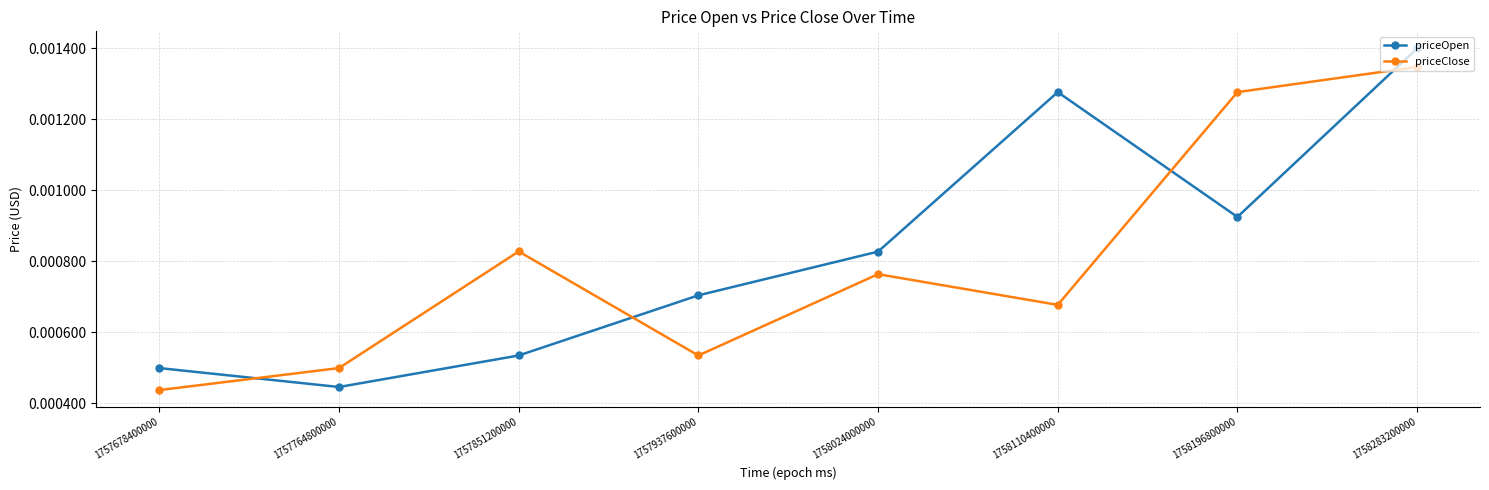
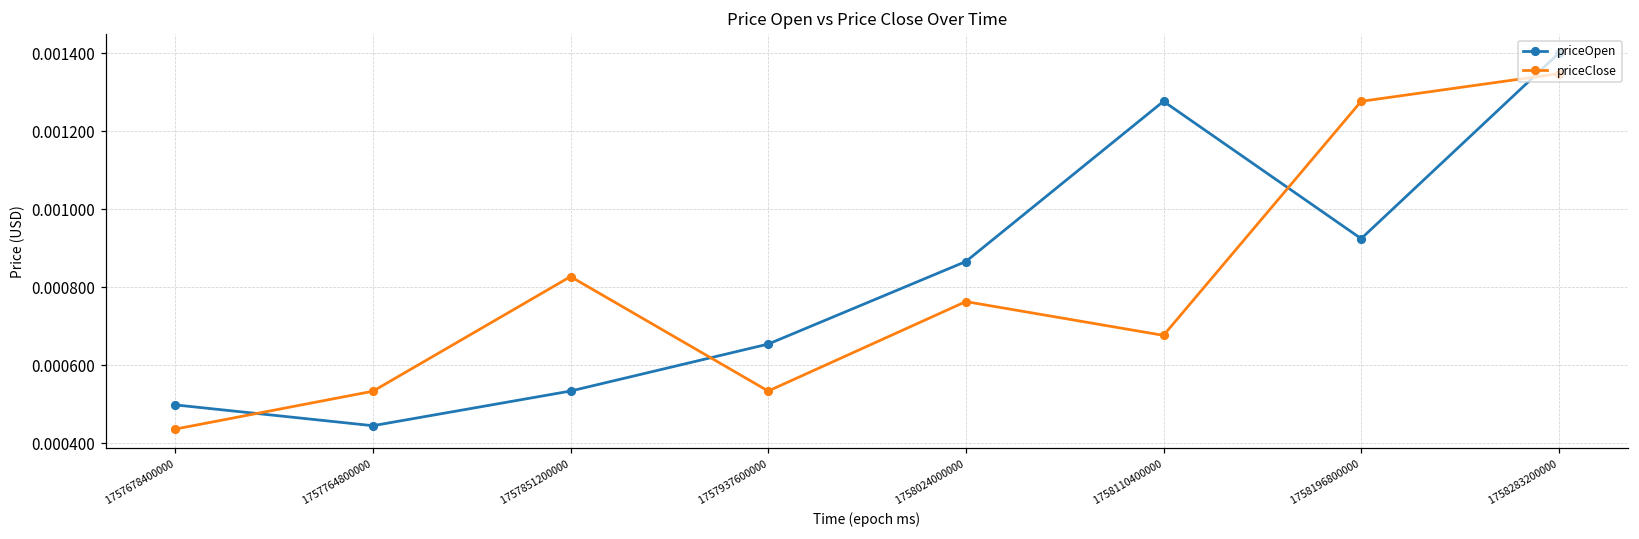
priceClose, 1757764800000: 0.00050 -> 0.00053
priceOpen, 1757937600000: 0.00070 -> 0.00065
priceOpen, 1758024000000: 0.00083 -> 0.00087
